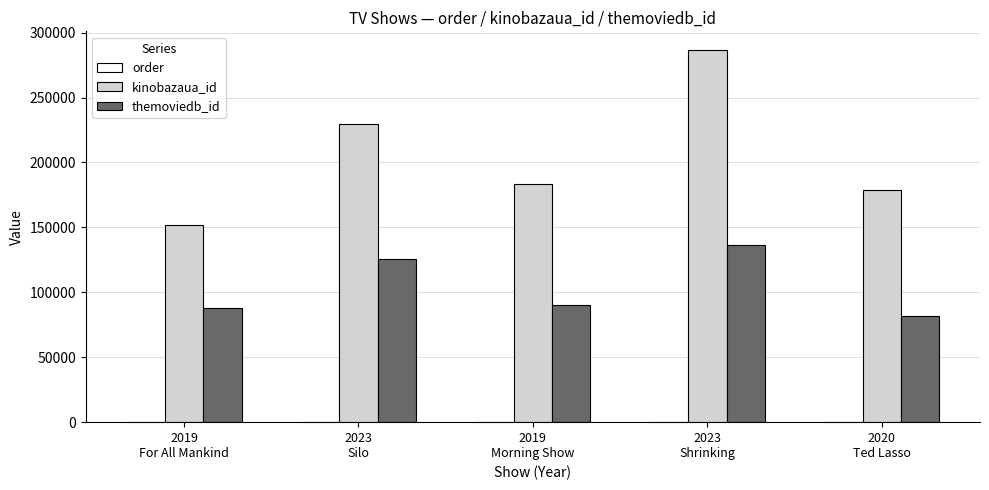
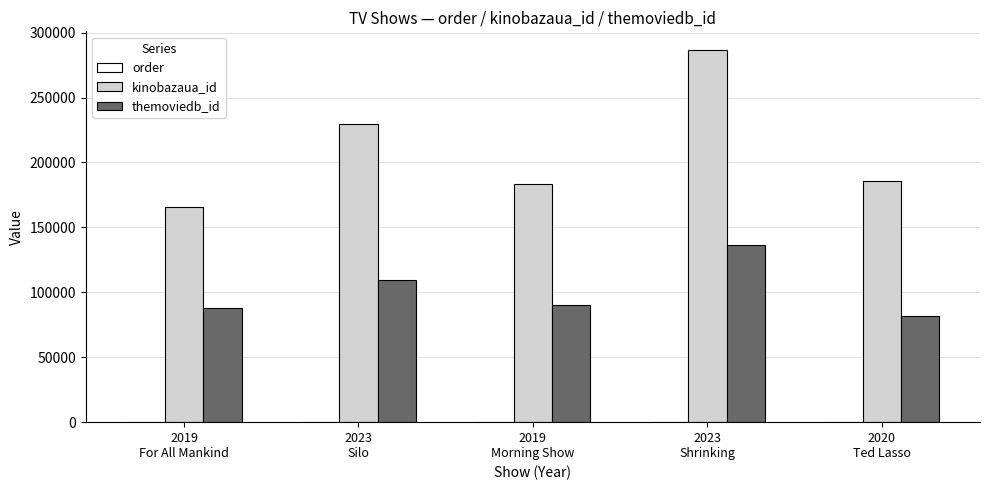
kinobazaua_id, 2019 For All Mankind: 152000 -> 166000
themoviedb_id, 2023 Silo: 126000 -> 109000
kinobazaua_id, 2020 Ted Lasso: 179000 -> 186000
